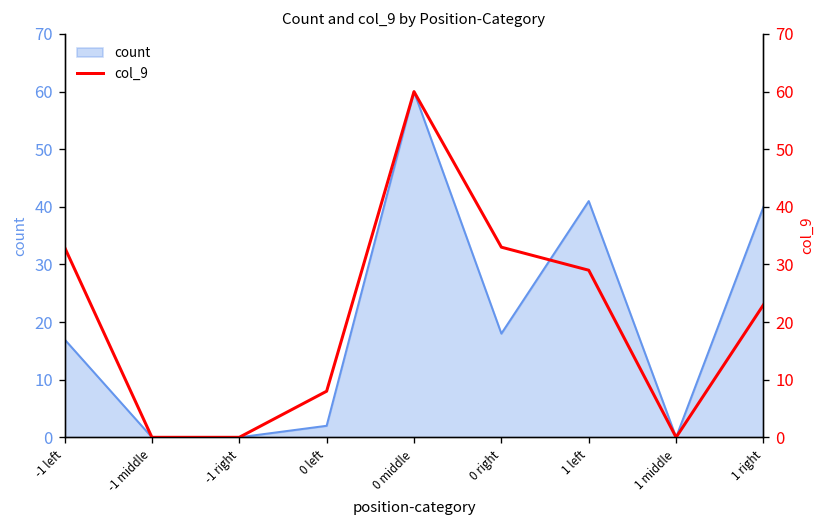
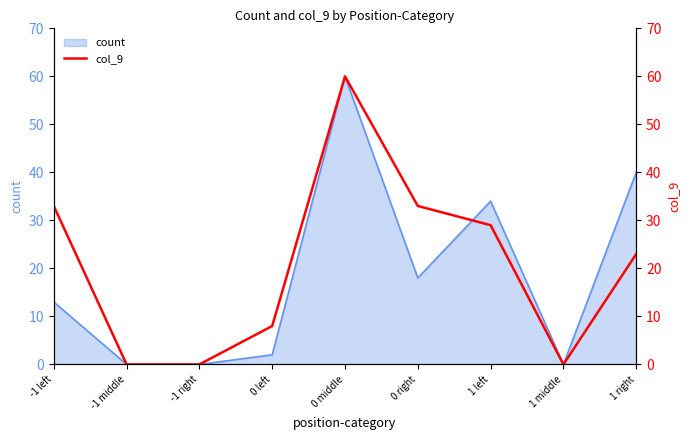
count, -1 left: 17 -> 13
count, 1 left: 41 -> 34
